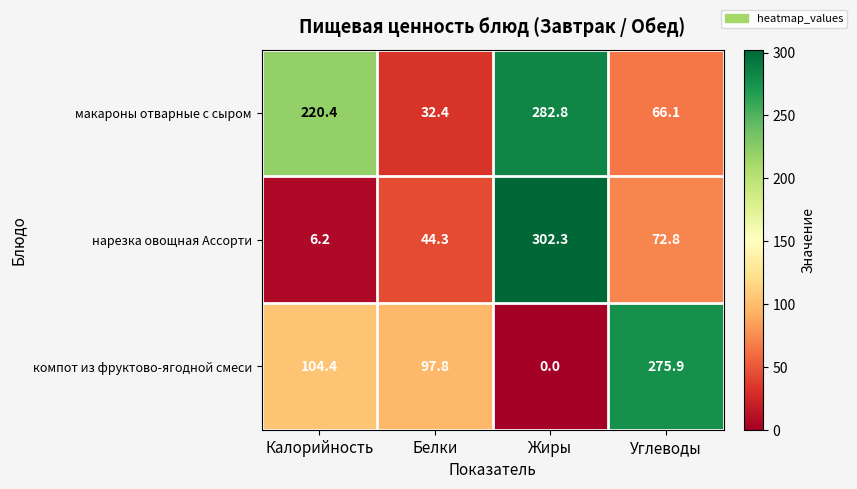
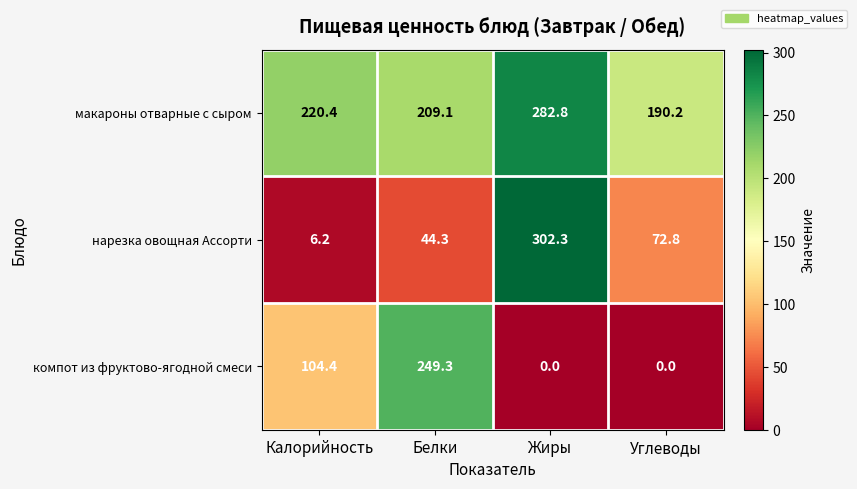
макароны отварные с сыром, Белки: 32.4 -> 209.1
макароны отварные с сыром, Углеводы: 66.1 -> 190.2
компот из фруктово-ягодной смеси, Белки: 97.8 -> 249.3
компот из фруктово-ягодной смеси, Углеводы: 275.9 -> 0.0
